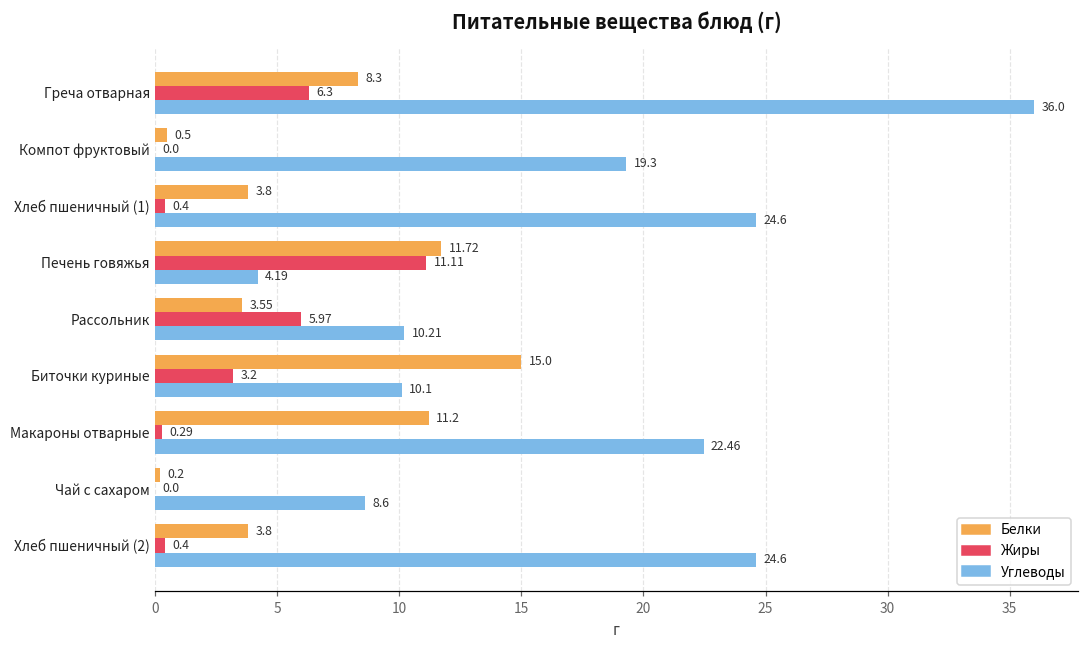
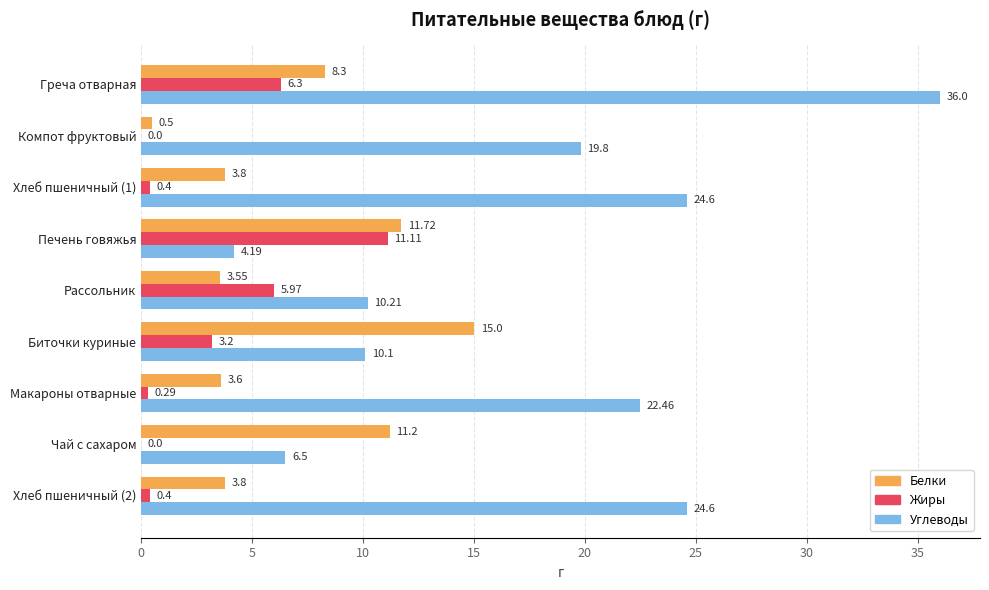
Углеводы, Компот фруктовый: 19.3 -> 19.8
Белки, Макароны отварные: 11.2 -> 3.6
Белки, Чай с сахаром: 0.2 -> 11.2
Углеводы, Чай с сахаром: 8.6 -> 6.5
